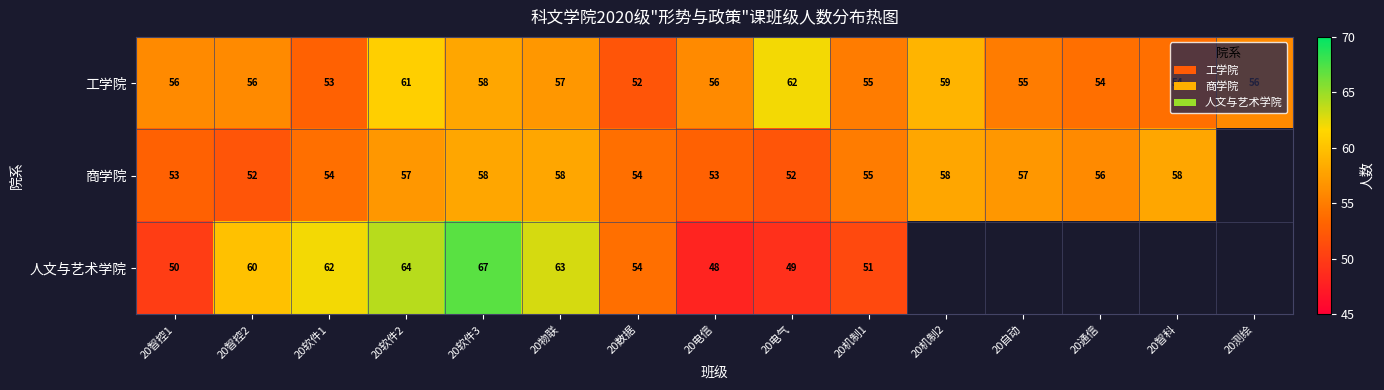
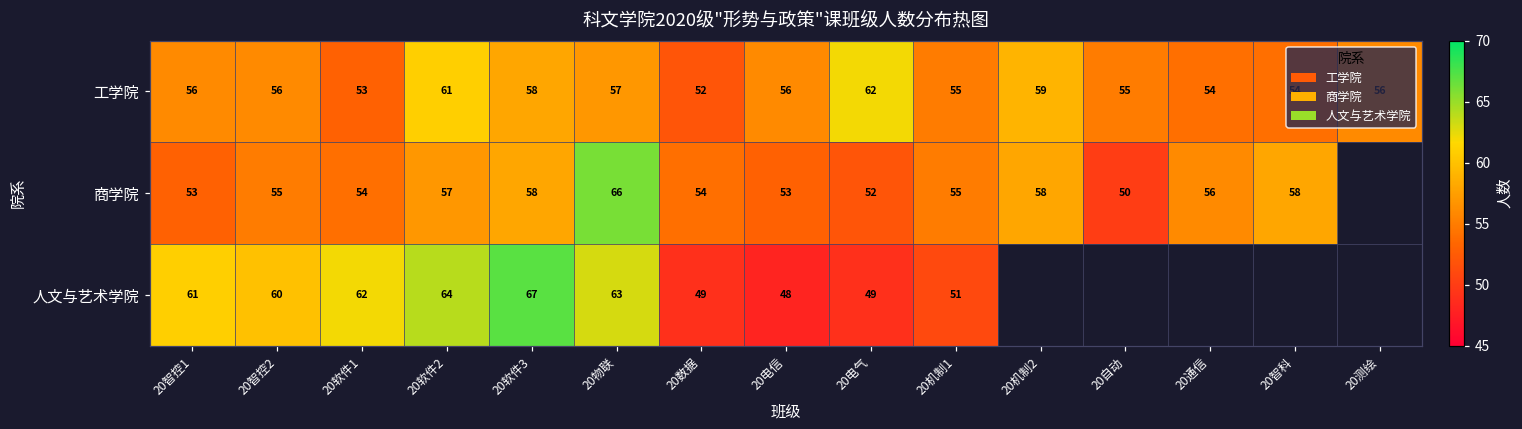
商学院, 20智控2: 52 -> 55
商学院, 20物联: 58 -> 66
商学院, 20自动: 57 -> 50
人文与艺术学院, 20智控1: 50 -> 61
人文与艺术学院, 20数据: 54 -> 49
